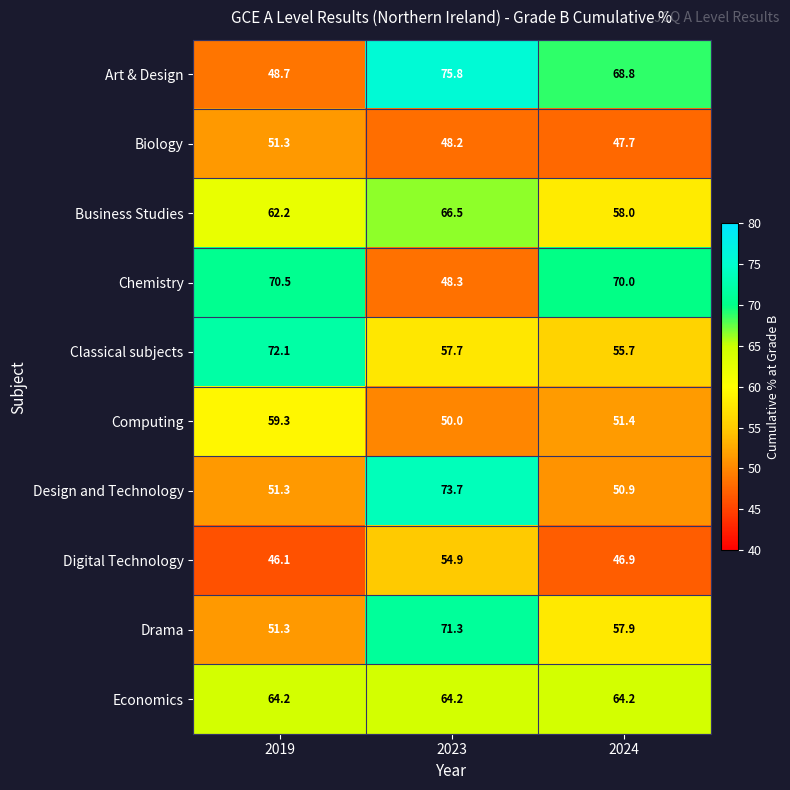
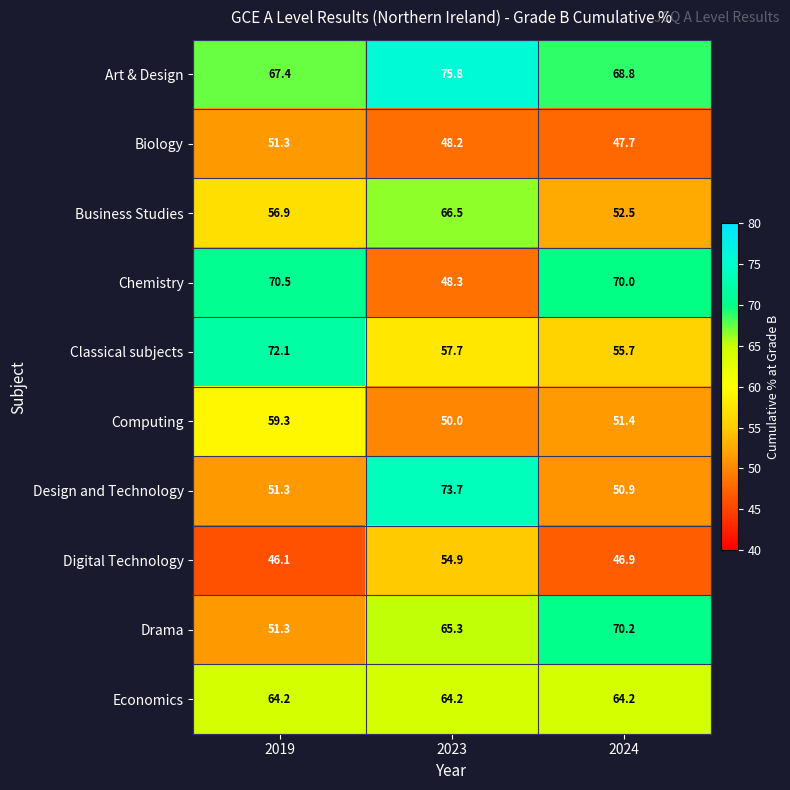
Art & Design, 2019: 48.7 -> 67.4
Business Studies, 2019: 62.2 -> 56.9
Business Studies, 2024: 58.0 -> 52.5
Drama, 2023: 71.3 -> 65.3
Drama, 2024: 57.9 -> 70.2
